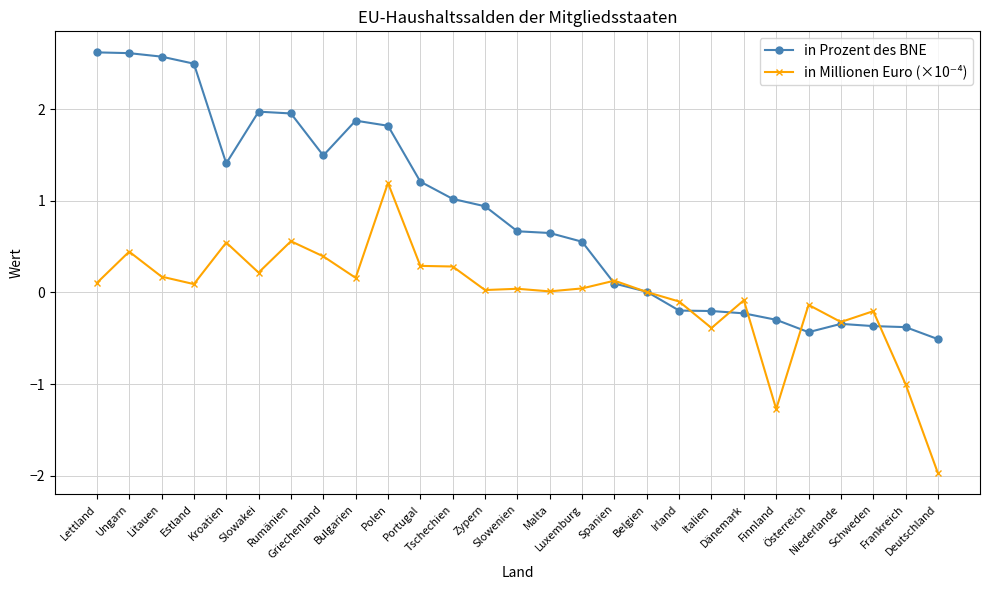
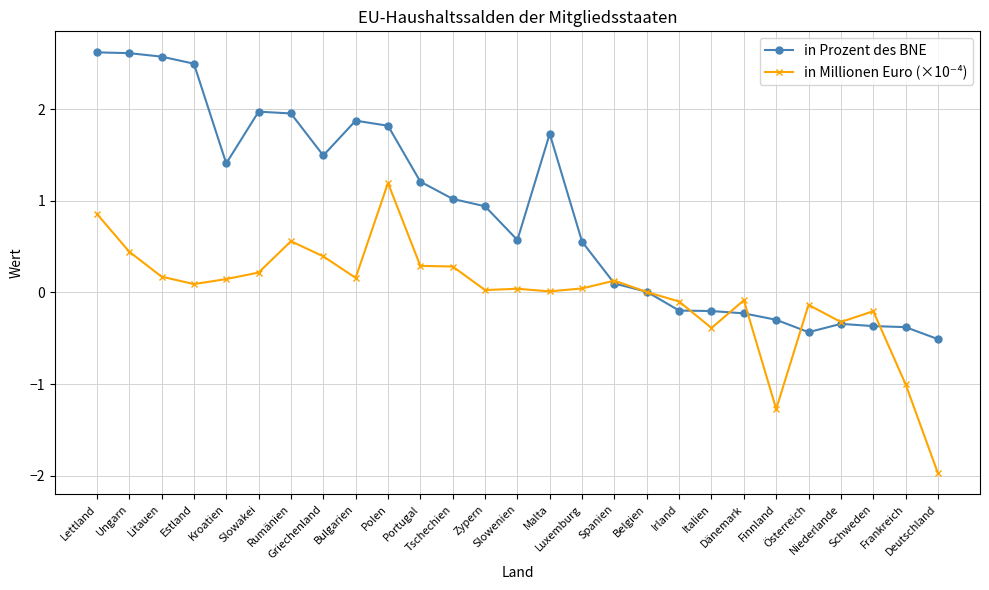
in Millionen Euro (×10⁻⁴), Lettland: 0.1 -> 0.9
in Millionen Euro (×10⁻⁴), Kroatien: 0.5 -> 0.1
in Prozent des BNE, Slowenien: 0.7 -> 0.6
in Prozent des BNE, Malta: 0.6 -> 1.7
